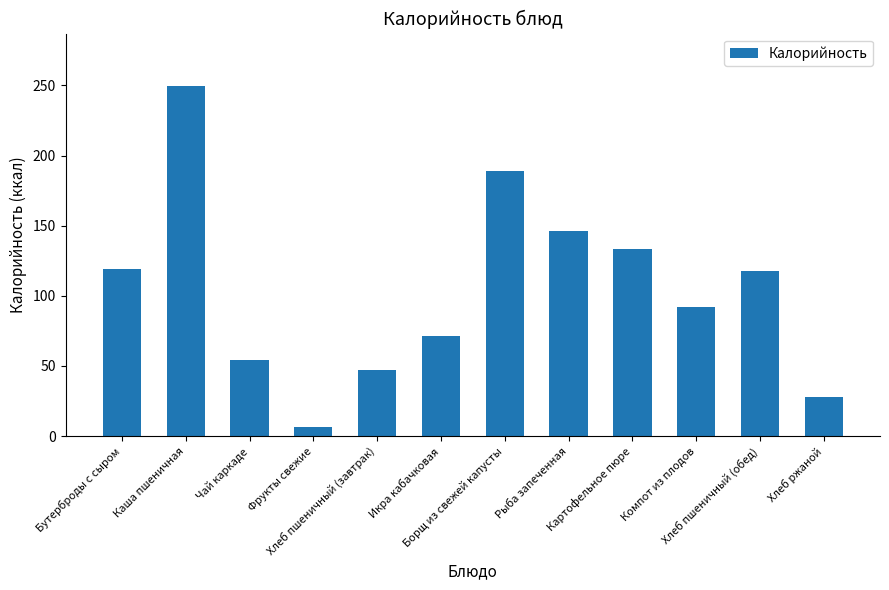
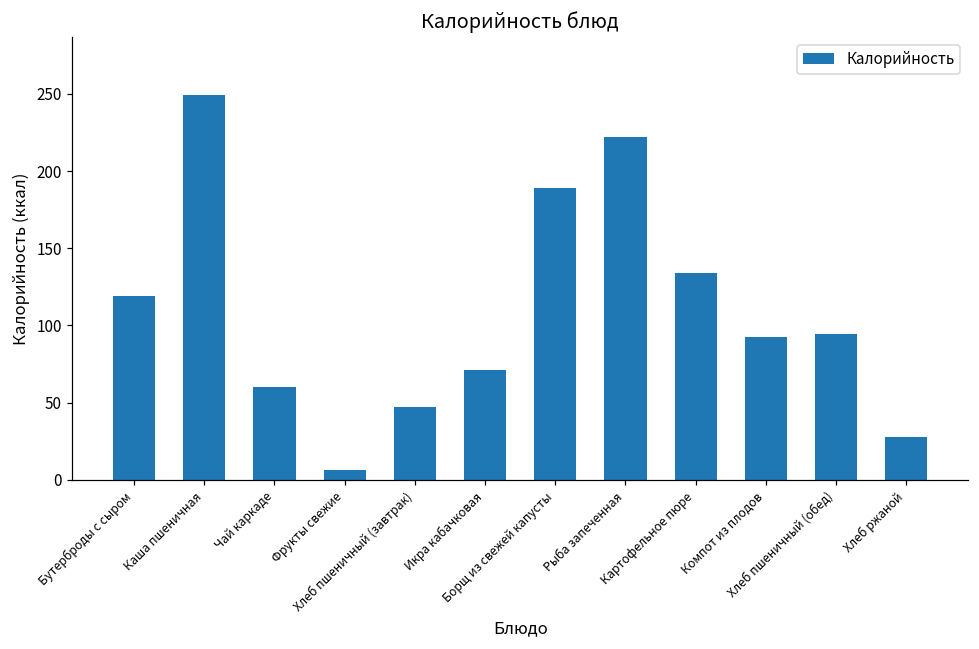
Чай каркаде: 54 -> 60
Рыба запеченная: 147 -> 222
Хлеб пшеничный (обед): 118 -> 94
